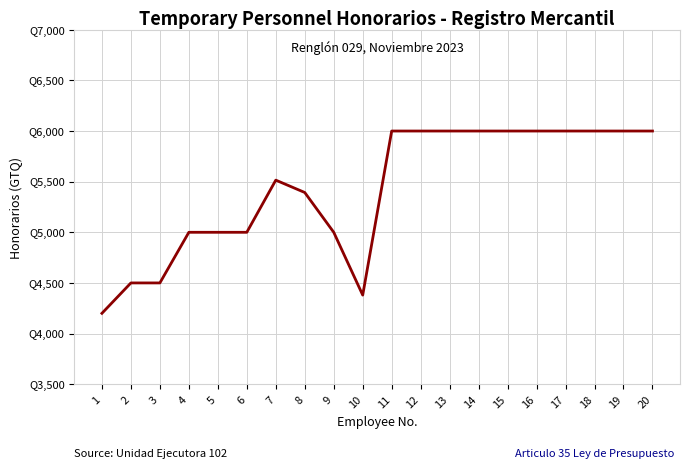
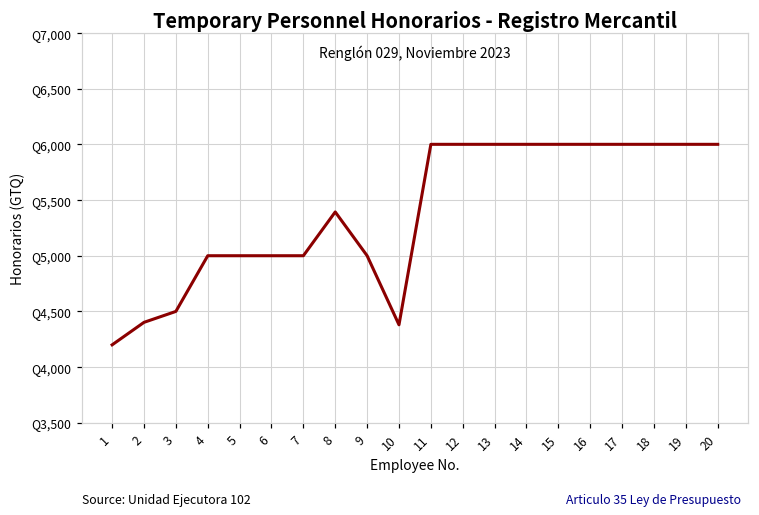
2: Q4,500 -> Q4,400
7: Q5,520 -> Q5,000
